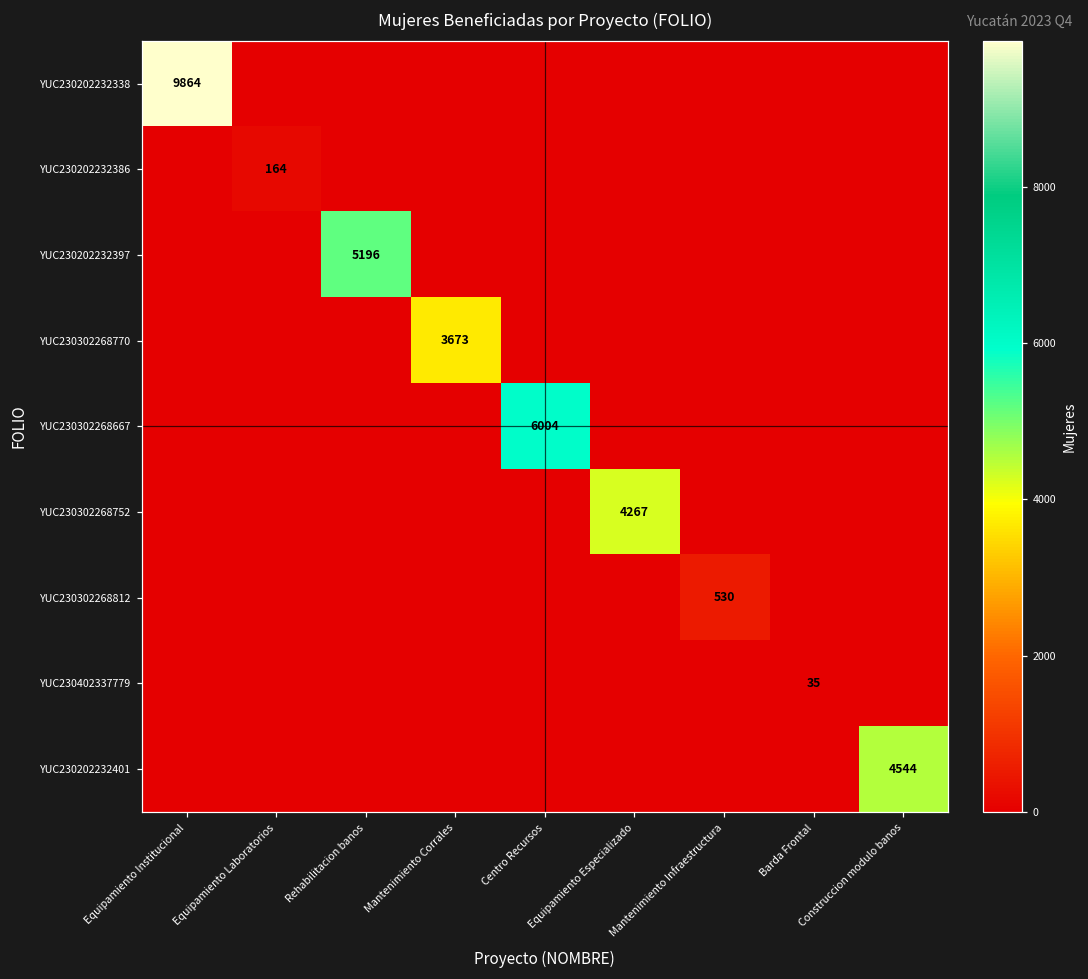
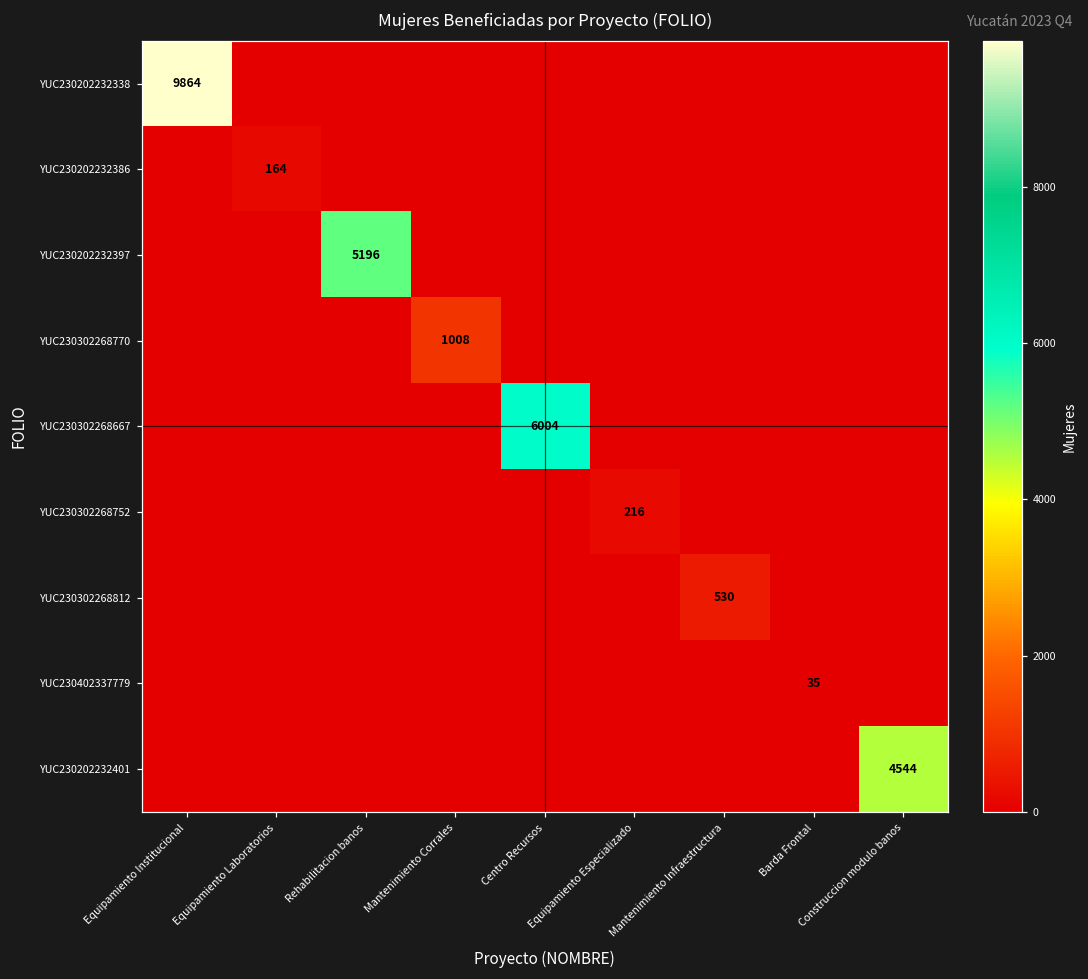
YUC230302268770, Mantenimiento Corrales: 3673 -> 1008
YUC230302268752, Equipamiento Especializado: 4267 -> 216
